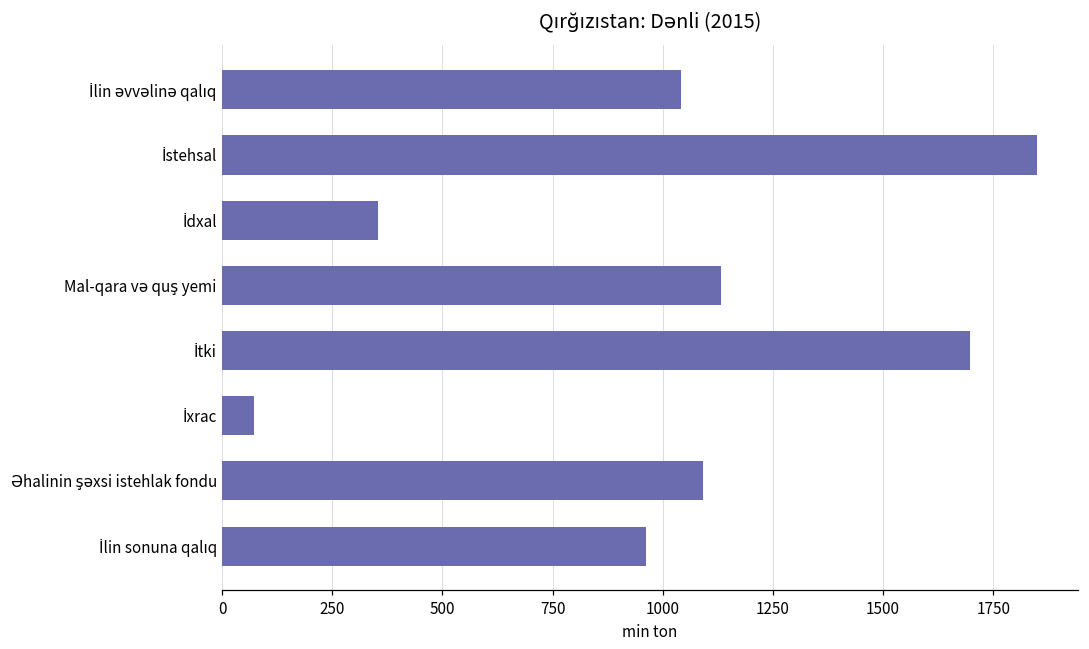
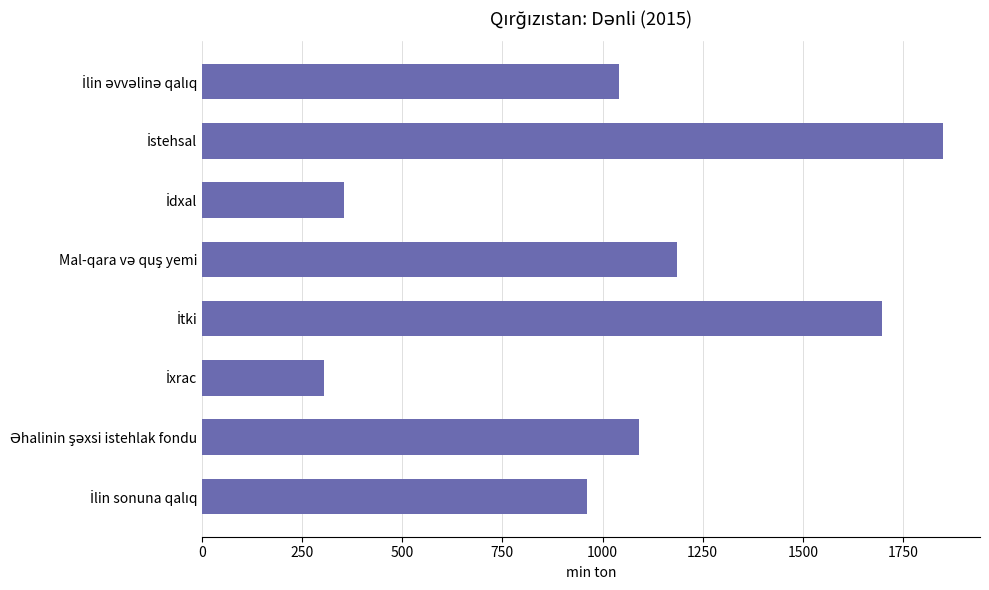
Mal-qara və quş yemi: 1130 -> 1190
İxrac: 70 -> 310
